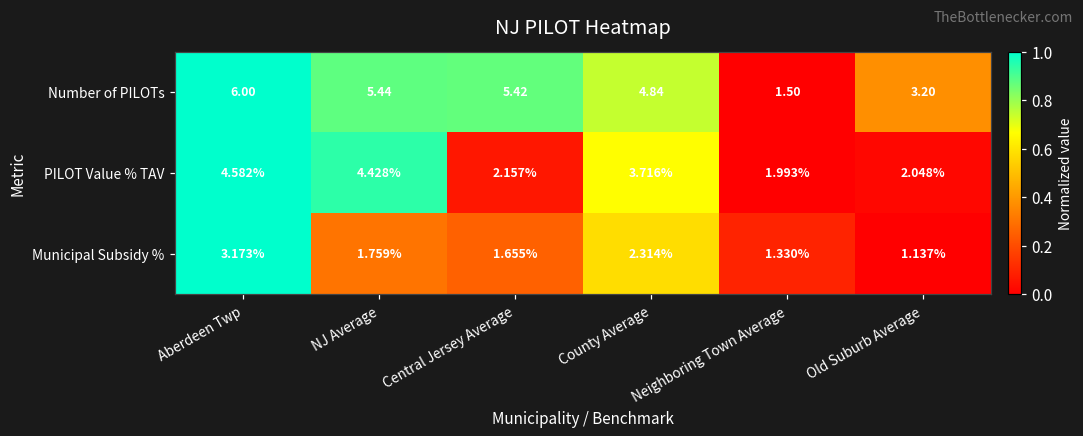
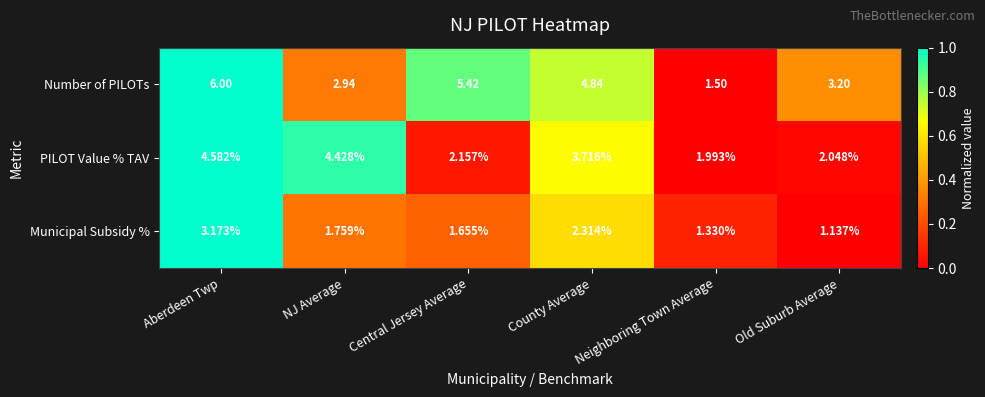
Number of PILOTs, NJ Average: 5.44 -> 2.94
